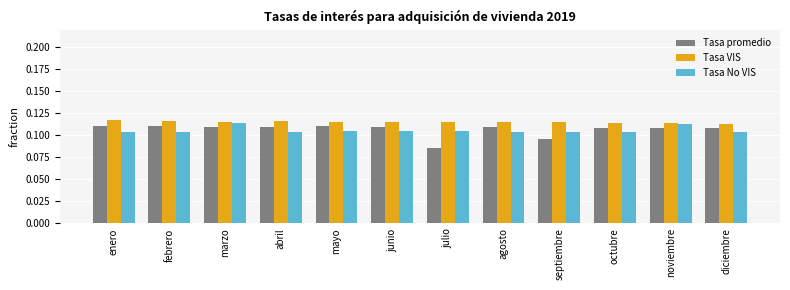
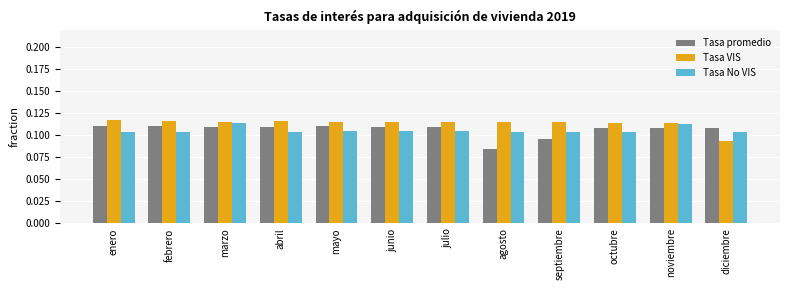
Tasa promedio, julio: 0.09 -> 0.11
Tasa promedio, agosto: 0.11 -> 0.08
Tasa VIS, diciembre: 0.11 -> 0.09
